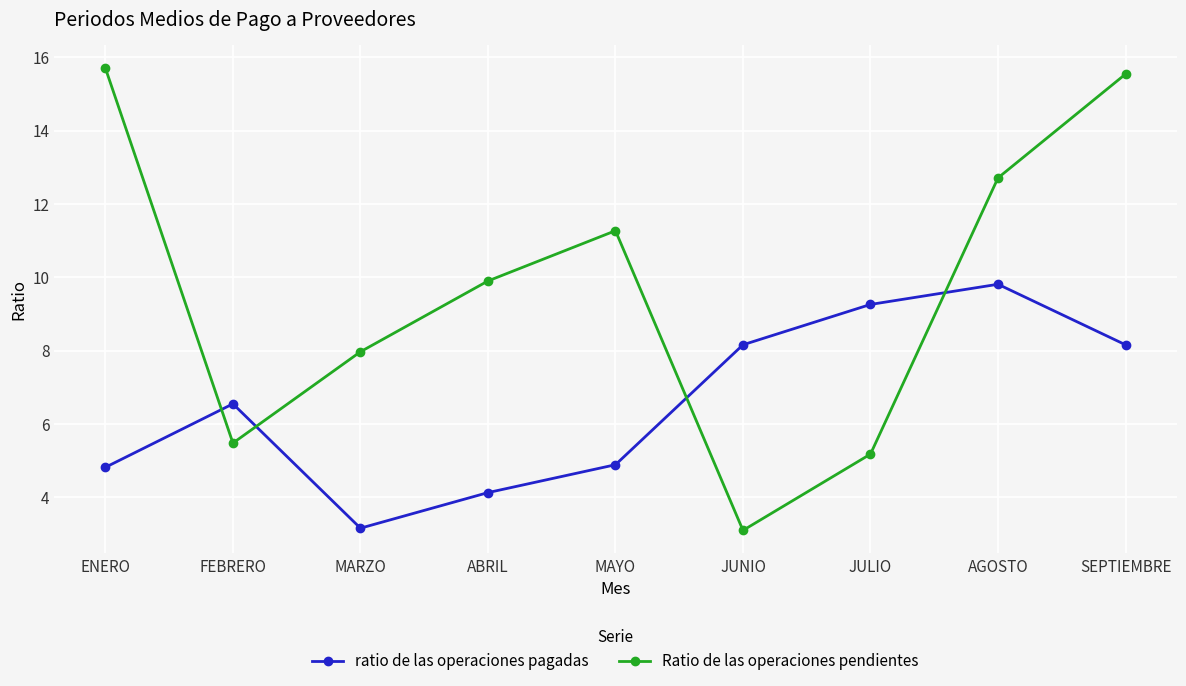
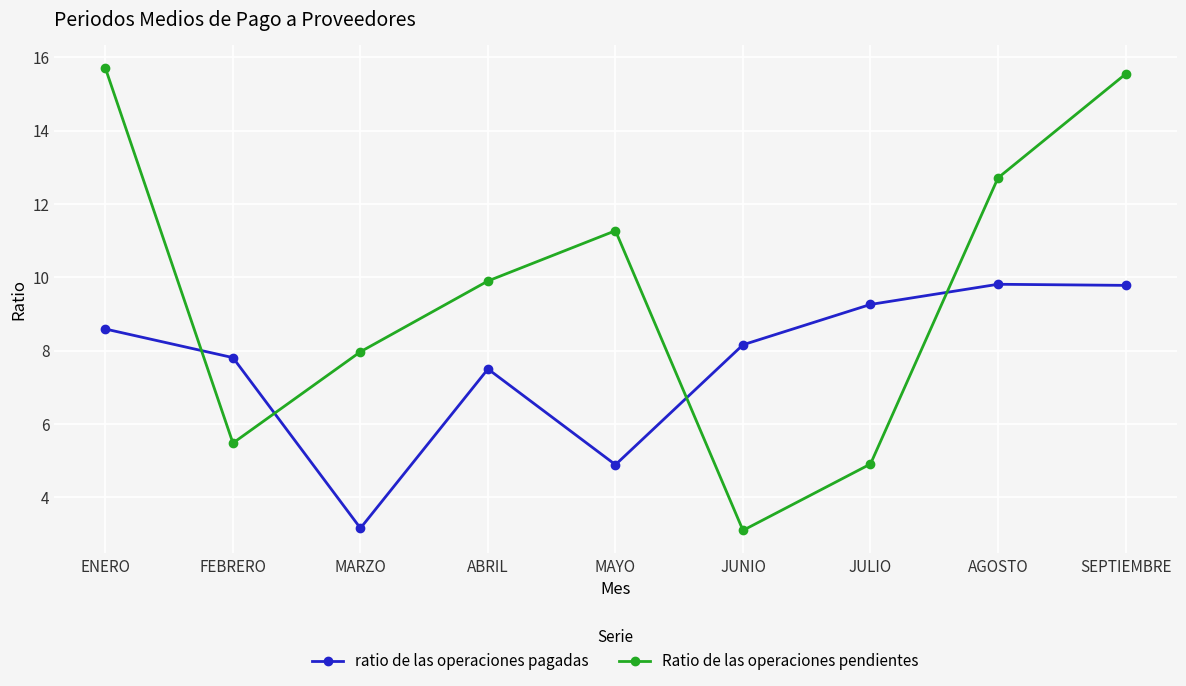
ratio de las operaciones pagadas, ENERO: 4.8 -> 8.6
ratio de las operaciones pagadas, FEBRERO: 6.6 -> 7.8
ratio de las operaciones pagadas, ABRIL: 4.1 -> 7.5
Ratio de las operaciones pendientes, JULIO: 5.2 -> 4.9
ratio de las operaciones pagadas, SEPTIEMBRE: 8.2 -> 9.8
